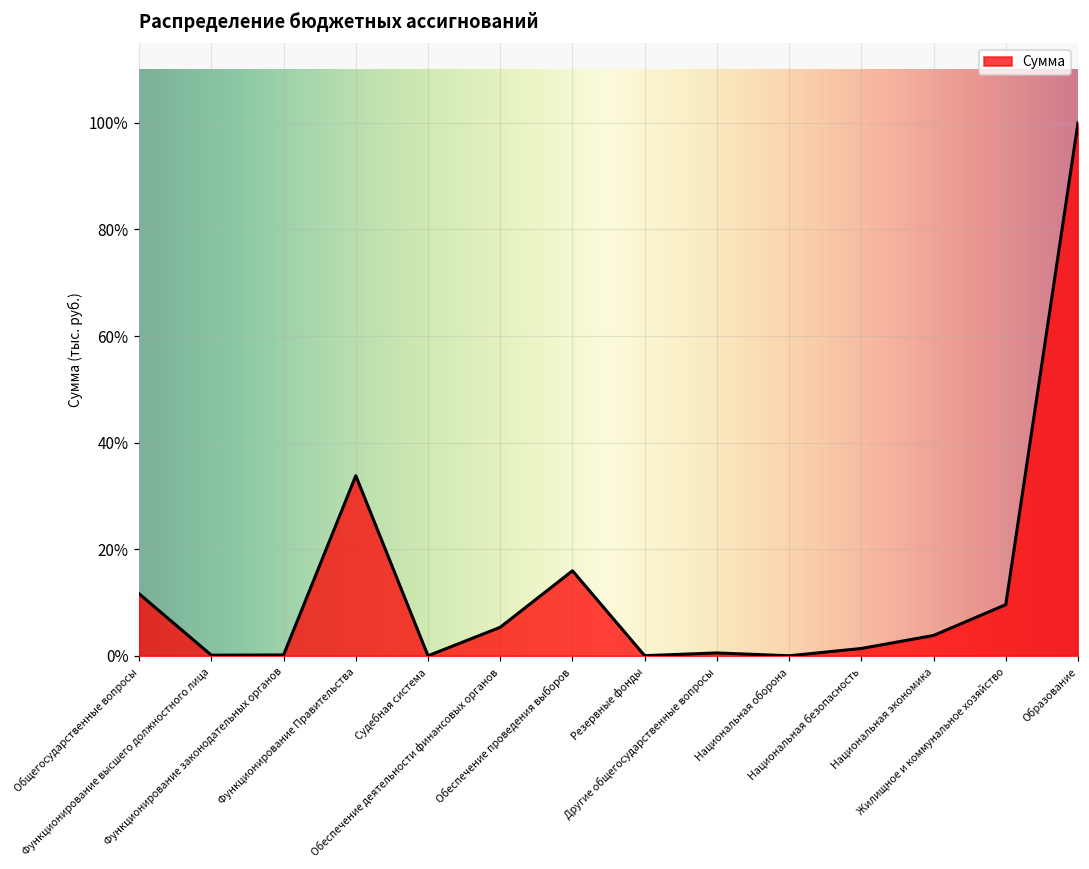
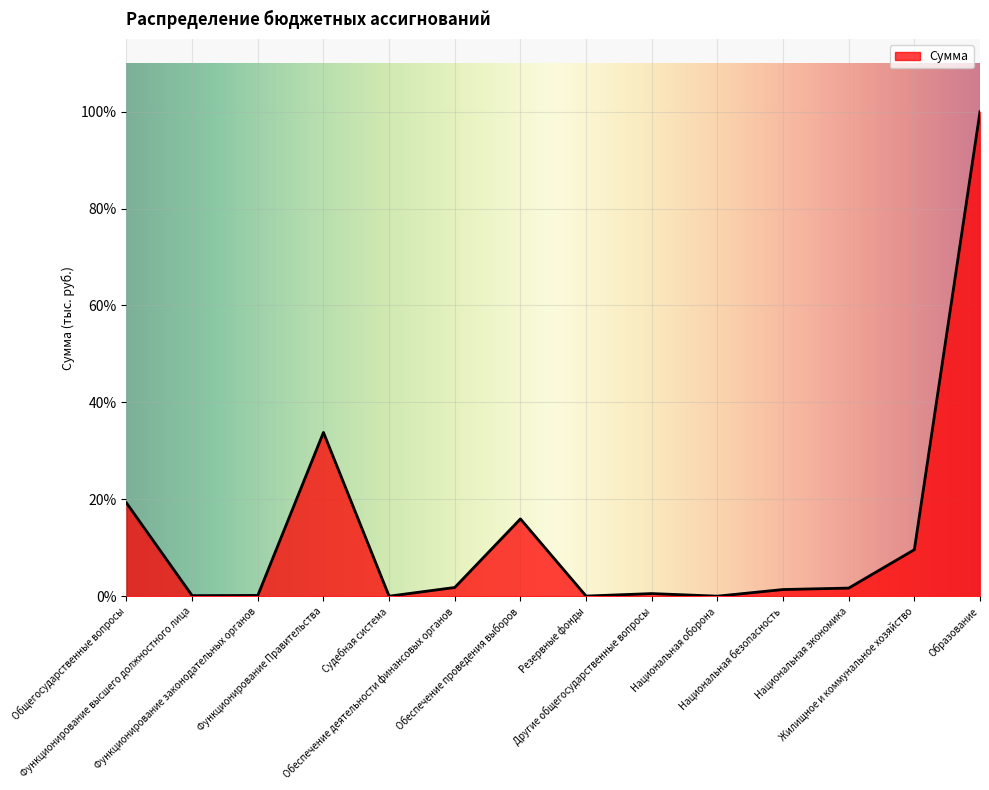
Общегосударственные вопросы: 12% -> 19%
Обеспечение деятельности финансовых органов: 5% -> 2%
Национальная экономика: 4% -> 2%
